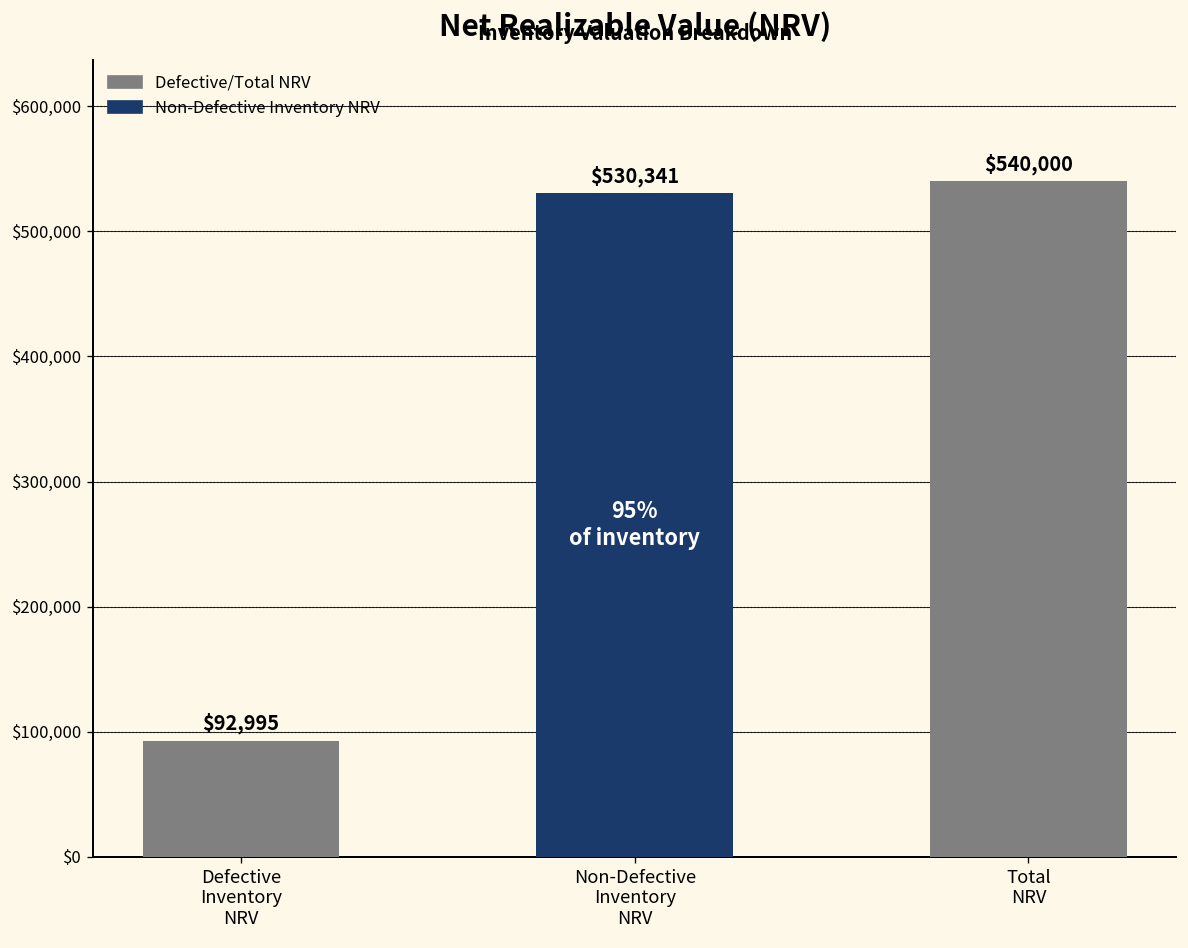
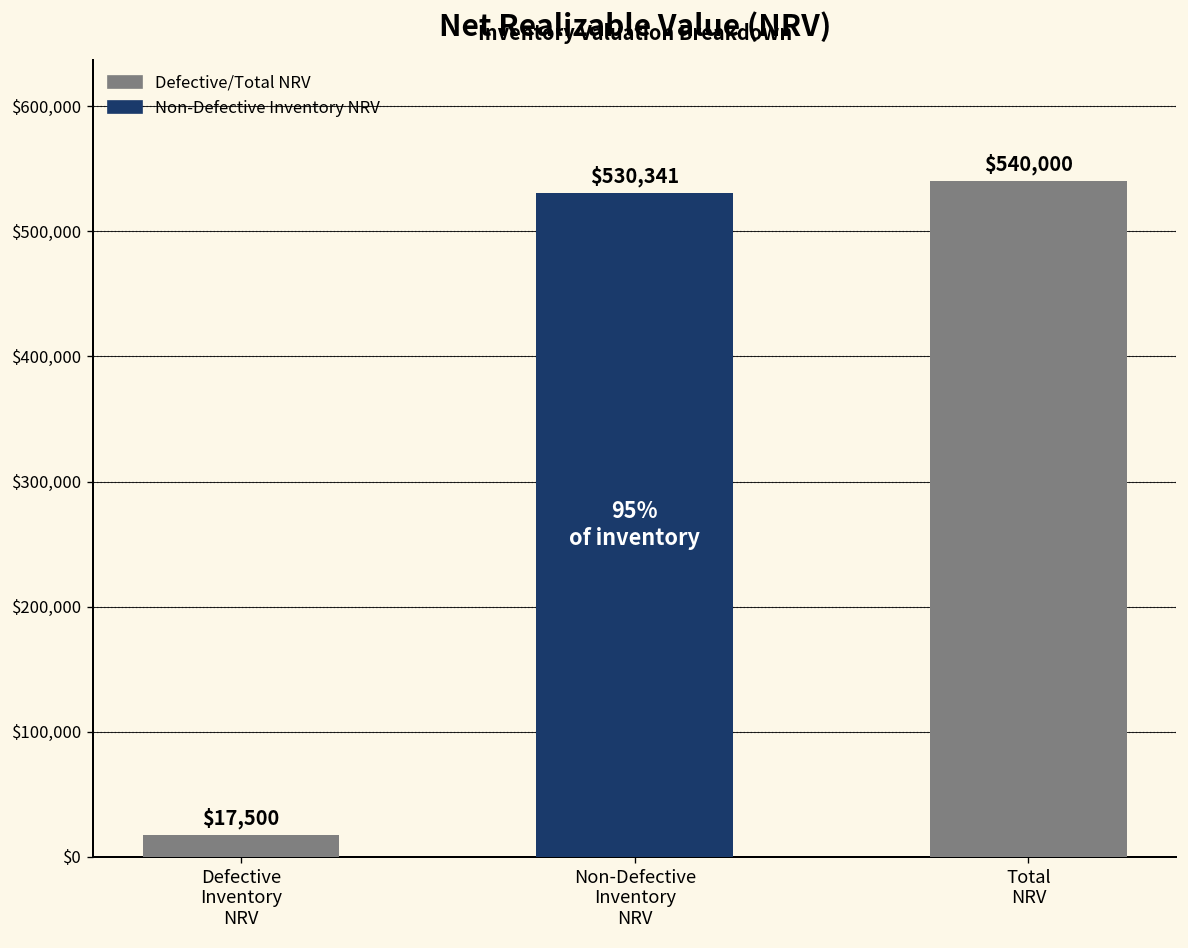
Defective Inventory NRV: $92,995 -> $17,500
